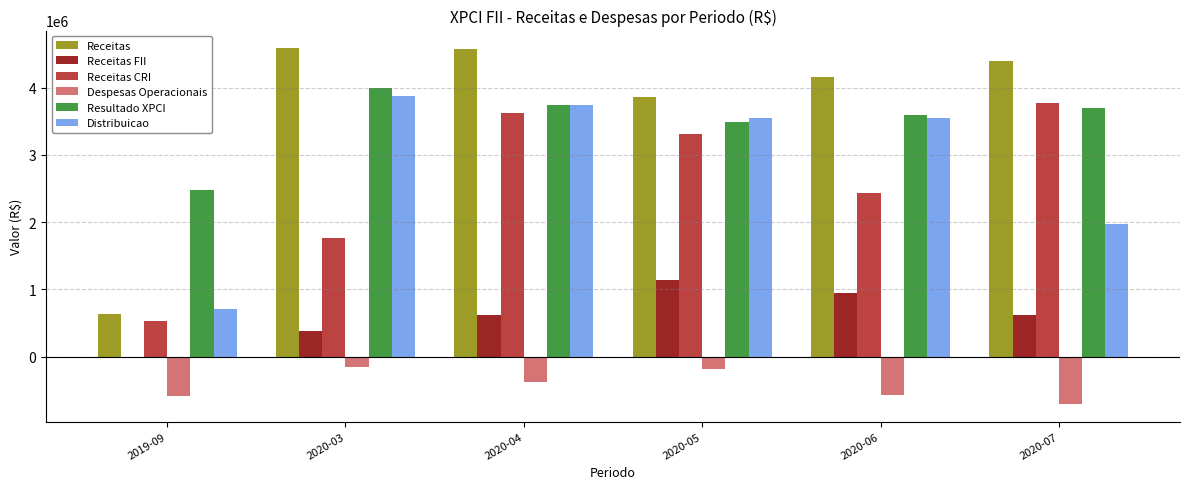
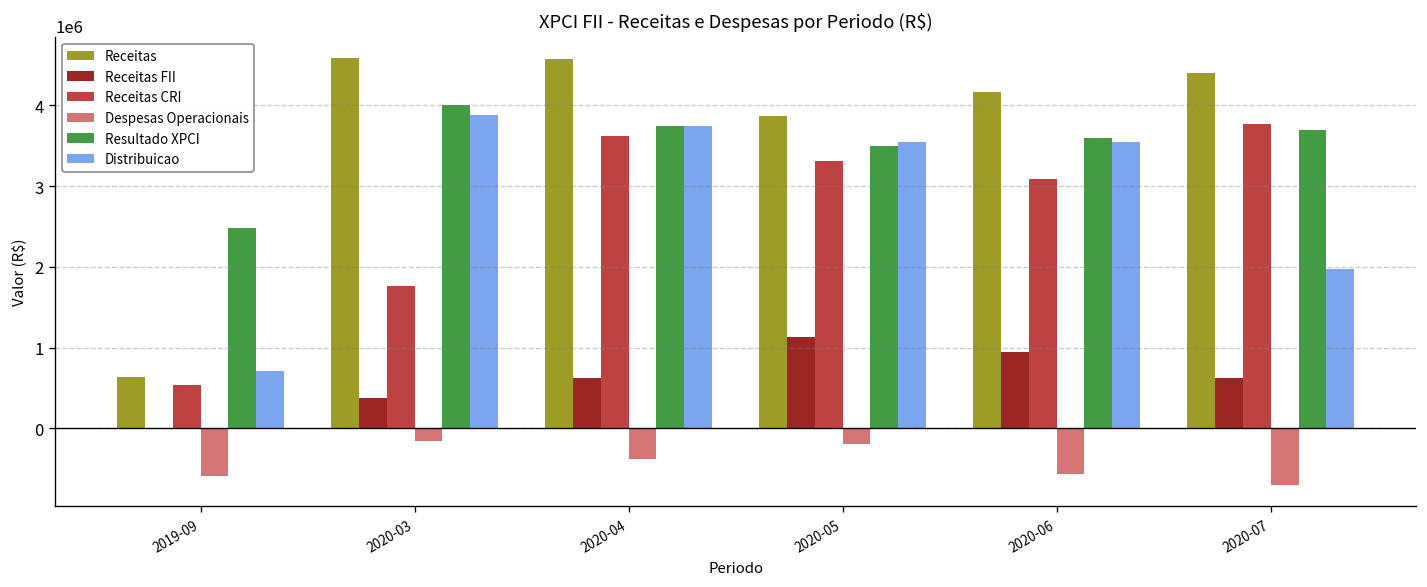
Receitas CRI, 2020-06: 2400000 -> 3100000
